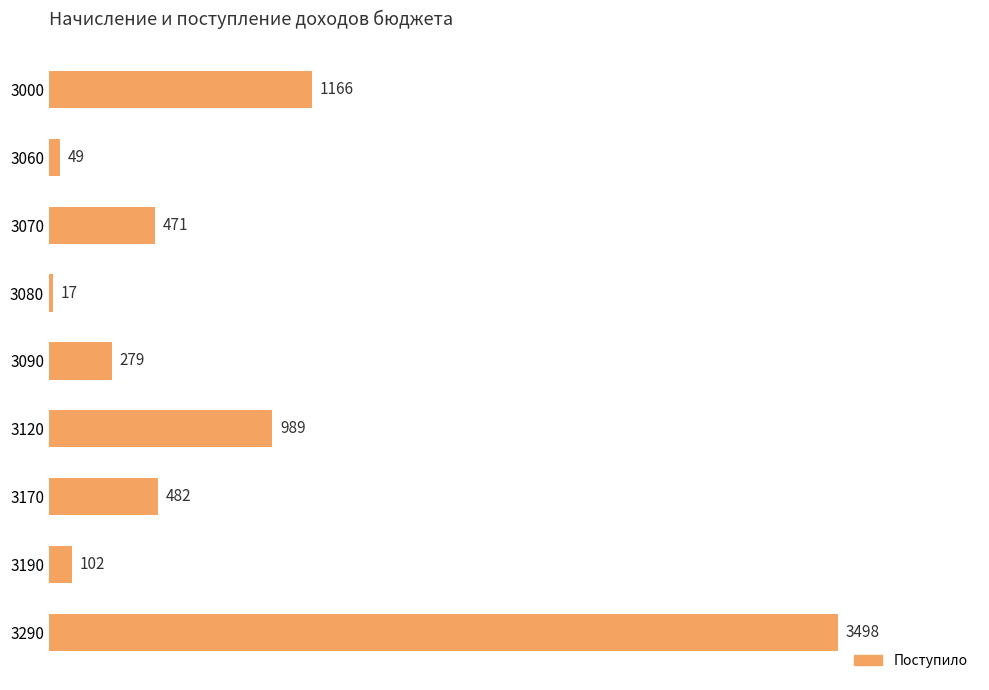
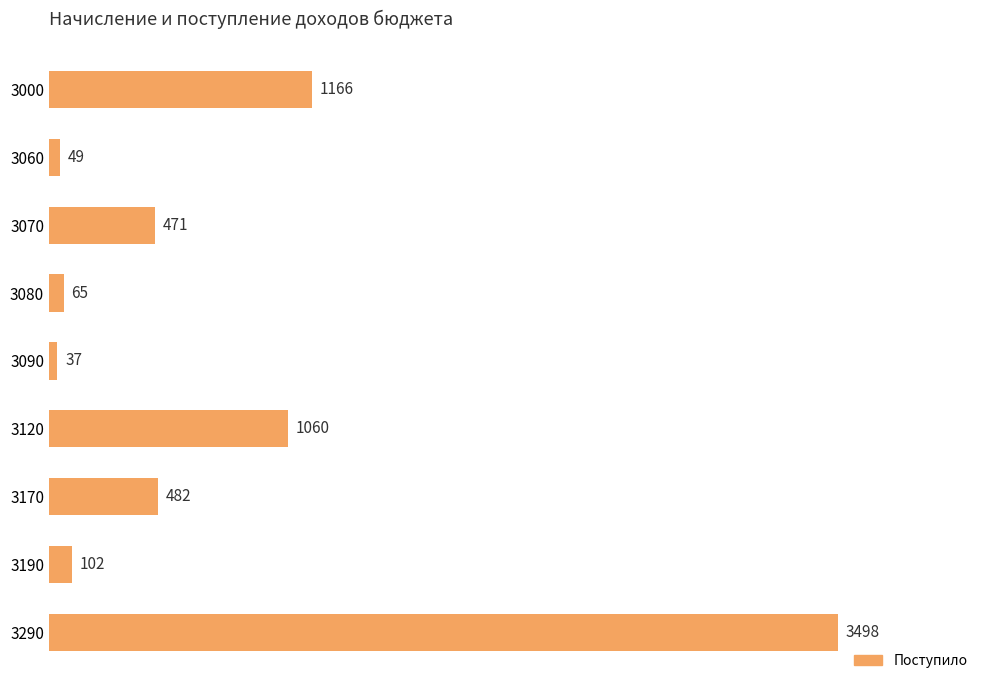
3080: 17 -> 65
3090: 279 -> 37
3120: 989 -> 1060
